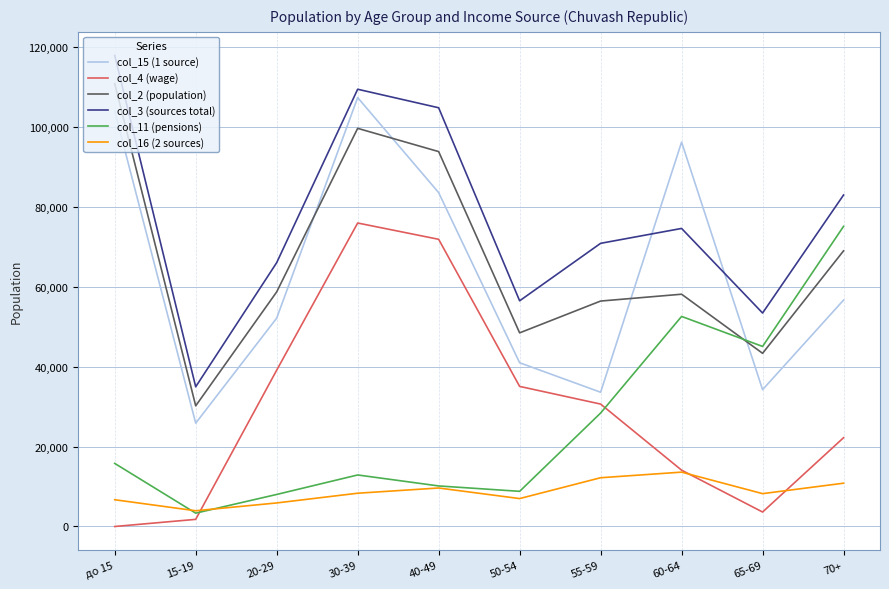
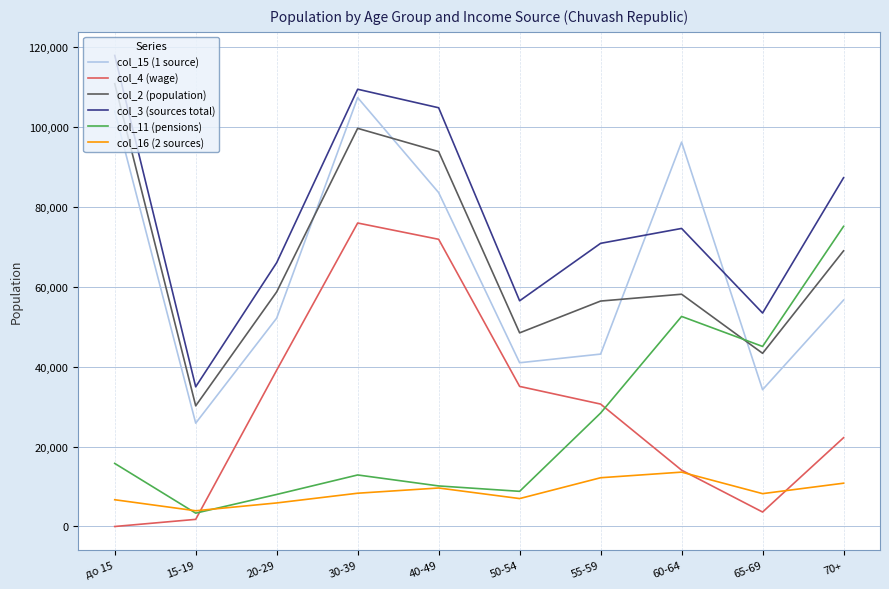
col_15 (1 source), 55-59: 34,000 -> 43,000
col_3 (sources total), 70+: 83,000 -> 87,000
